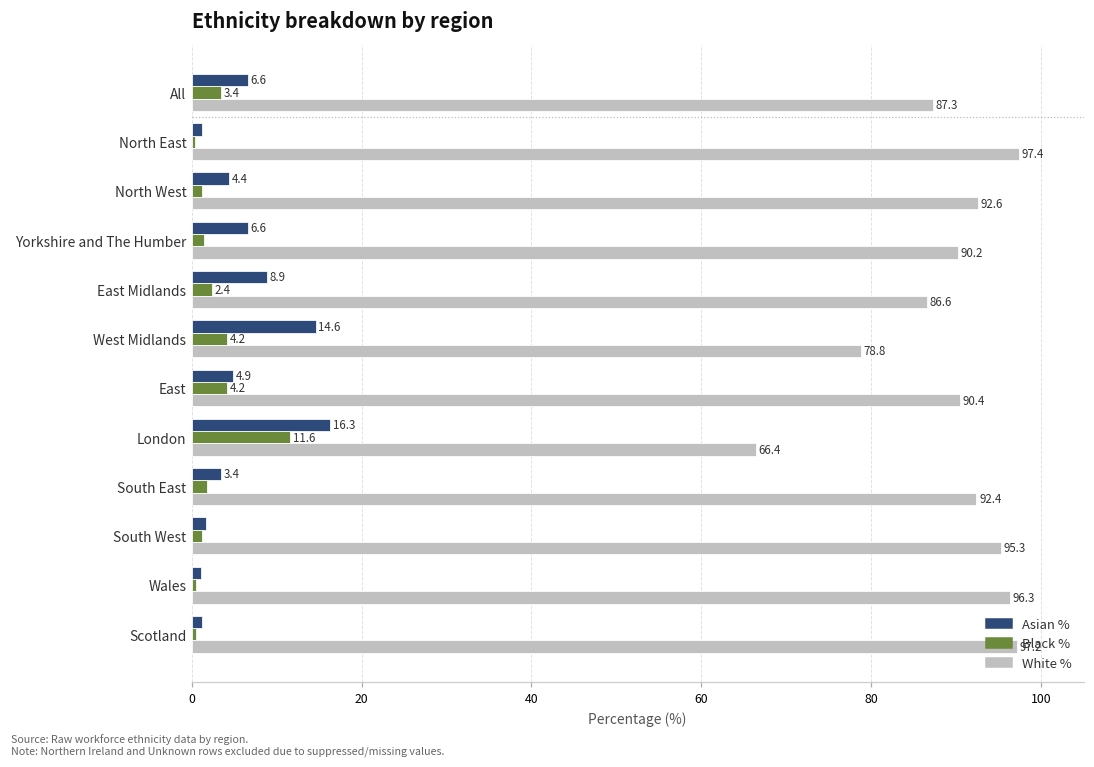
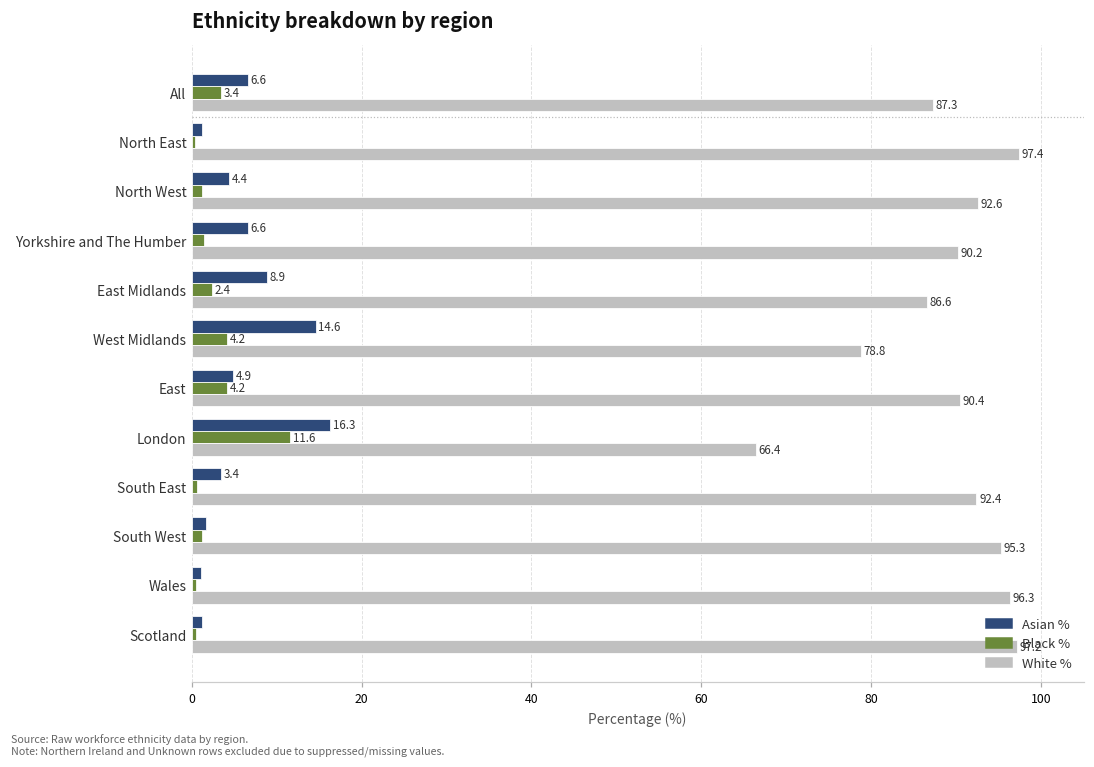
Black %, South East: 2 -> 1
